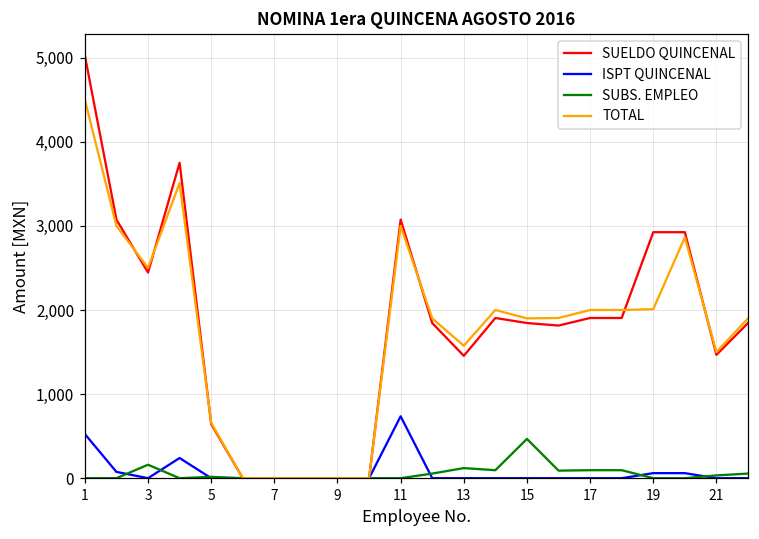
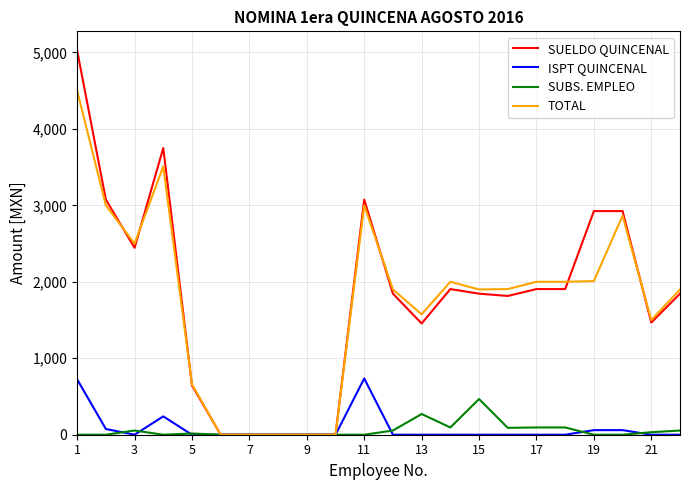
ISPT QUINCENAL, 1: 500 -> 700
SUBS. EMPLEO, 3: 200 -> 100
SUBS. EMPLEO, 13: 100 -> 300
